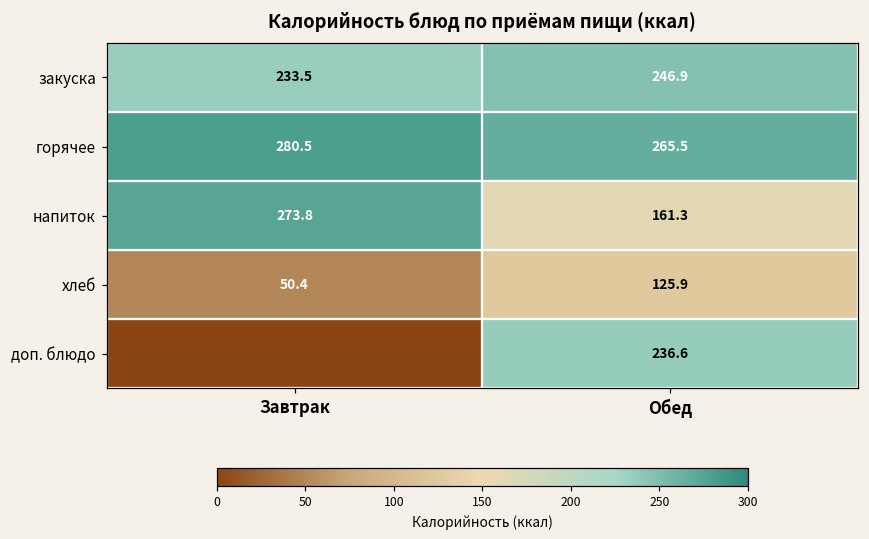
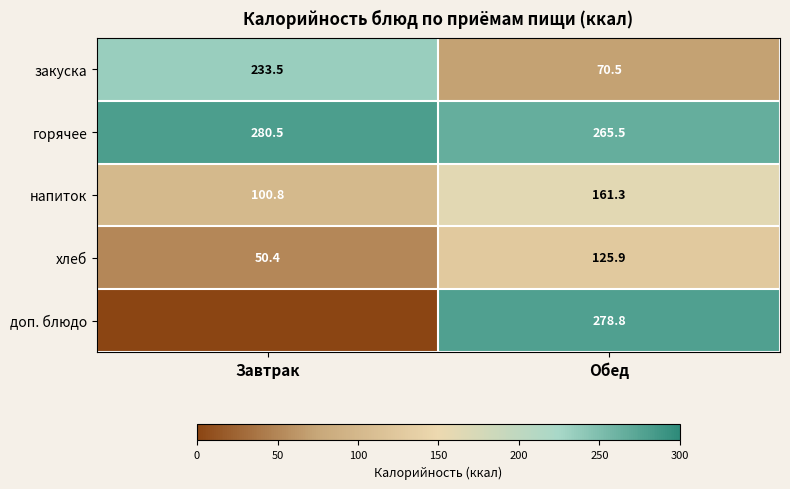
закуска, Обед: 246.9 -> 70.5
напиток, Завтрак: 273.8 -> 100.8
доп. блюдо, Обед: 236.6 -> 278.8
